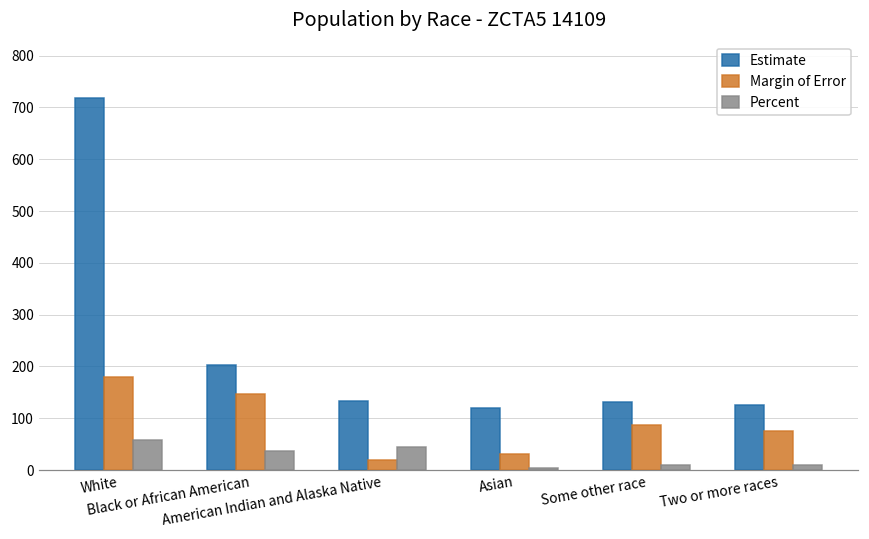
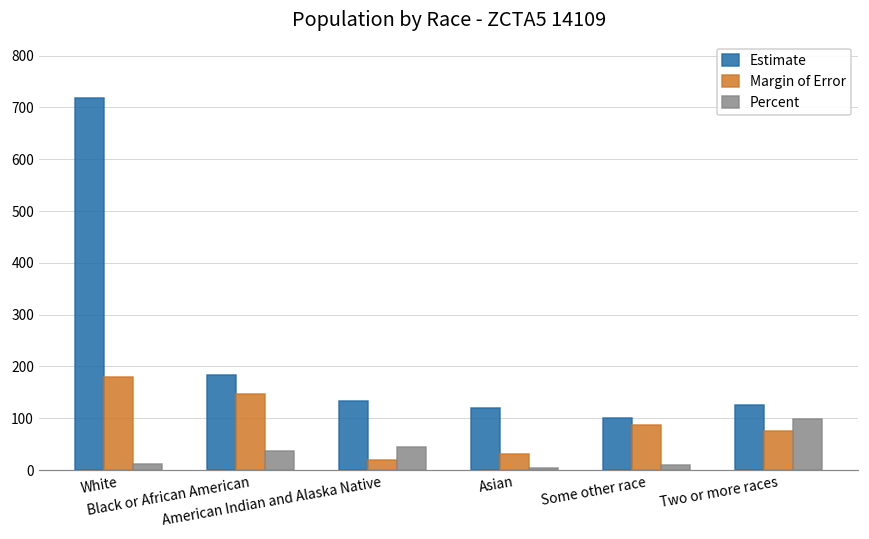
Percent, White: 60 -> 10
Estimate, Black or African American: 200 -> 180
Estimate, Some other race: 130 -> 100
Percent, Two or more races: 10 -> 100
